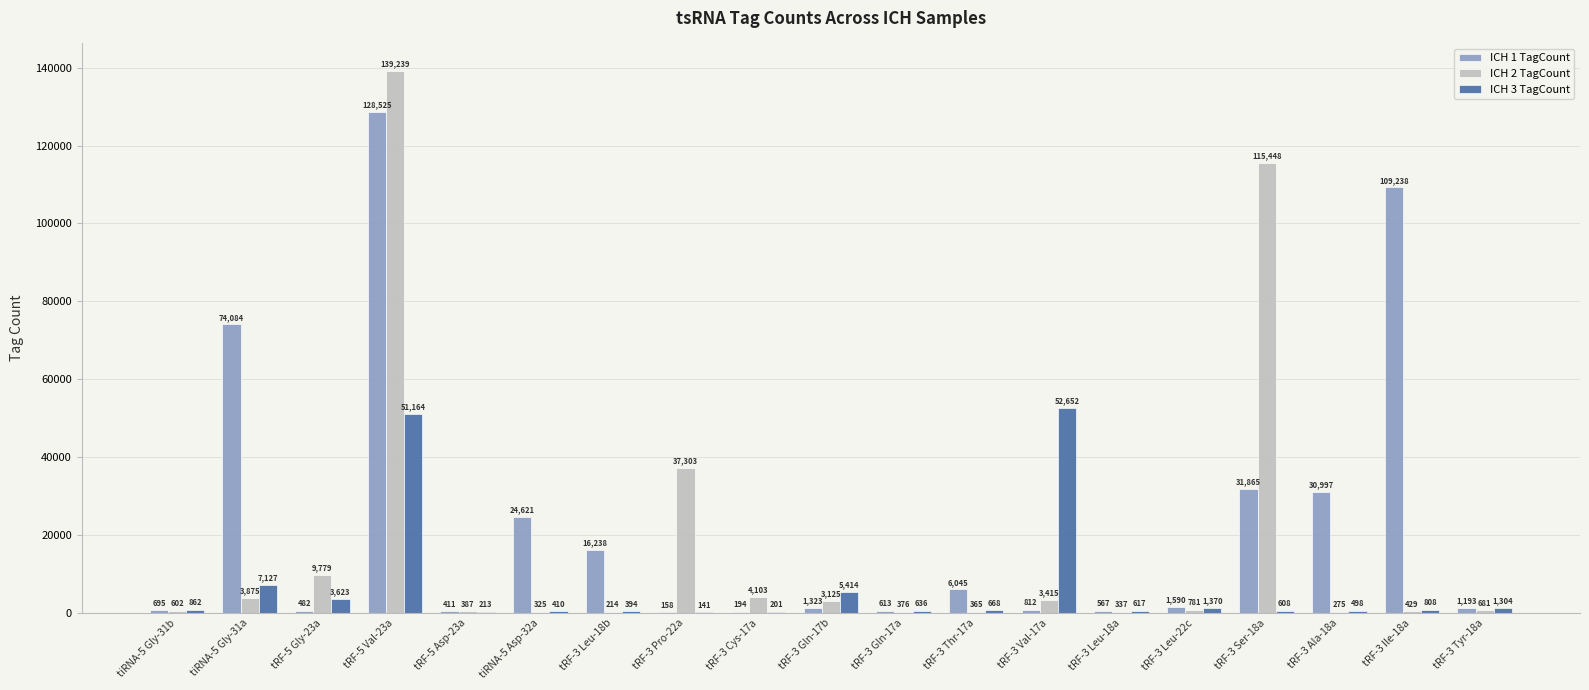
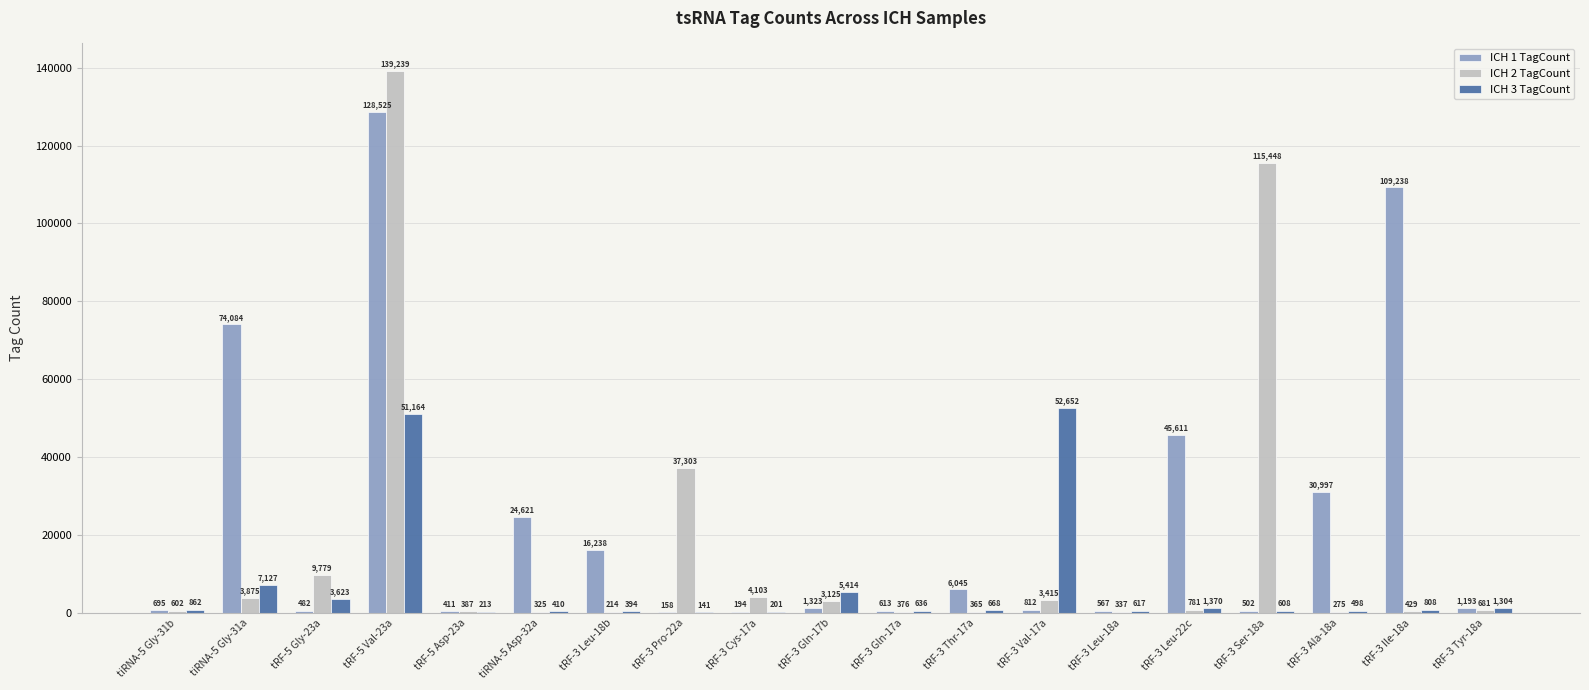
ICH 1 TagCount, tRF-3 Leu-22c: 1,590 -> 45,611
ICH 1 TagCount, tRF-3 Ser-18a: 31,865 -> 502
